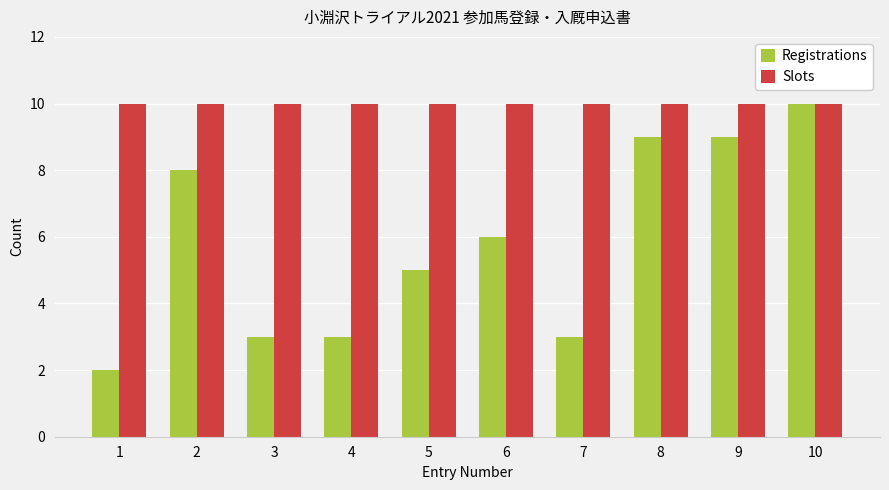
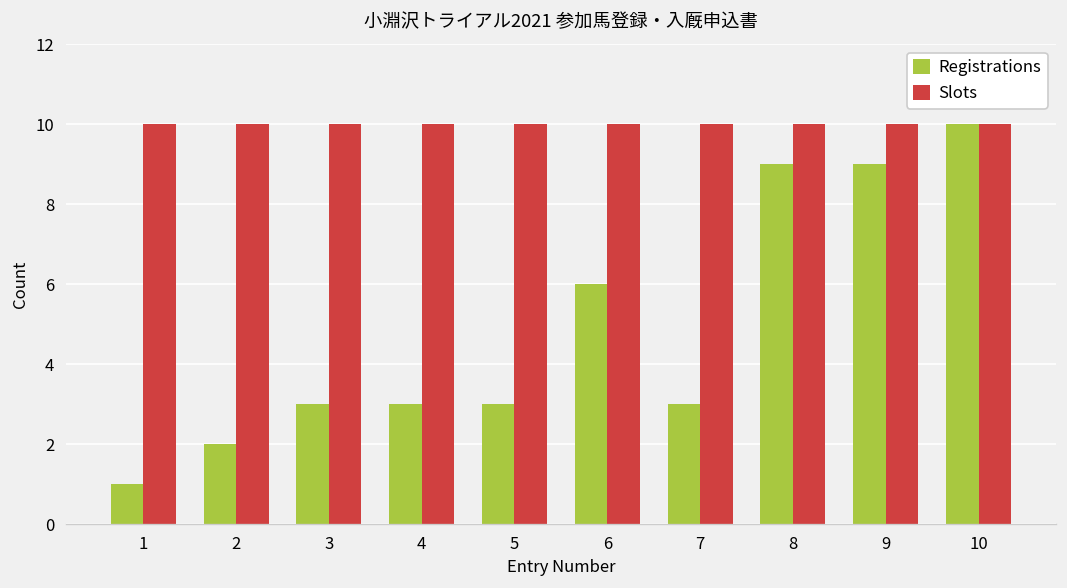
Registrations, 1: 2 -> 1
Registrations, 2: 8 -> 2
Registrations, 5: 5 -> 3
